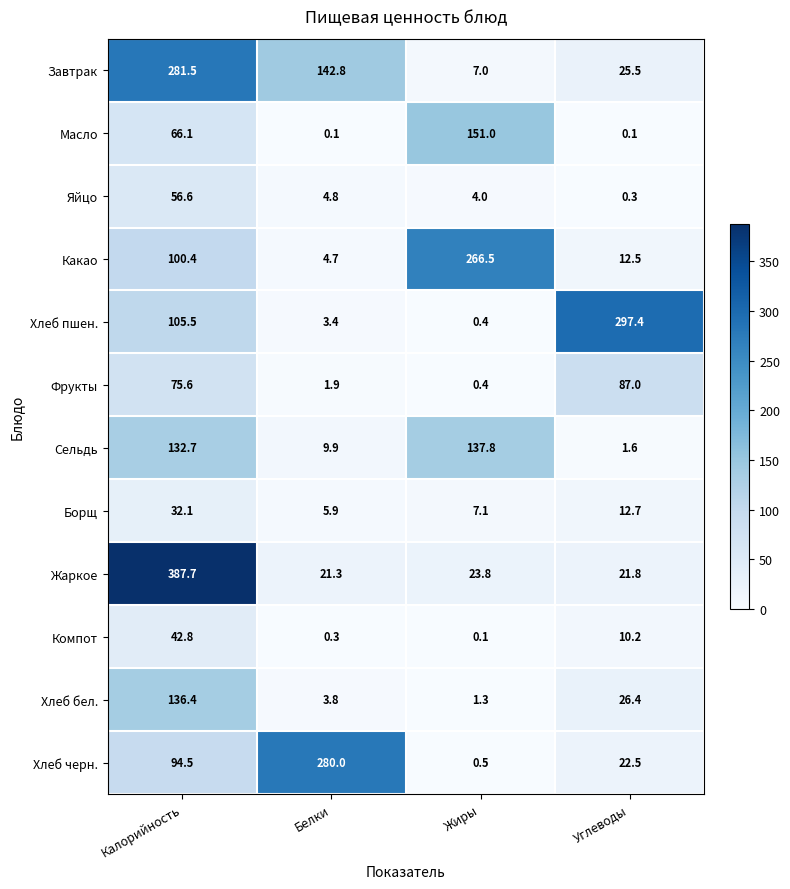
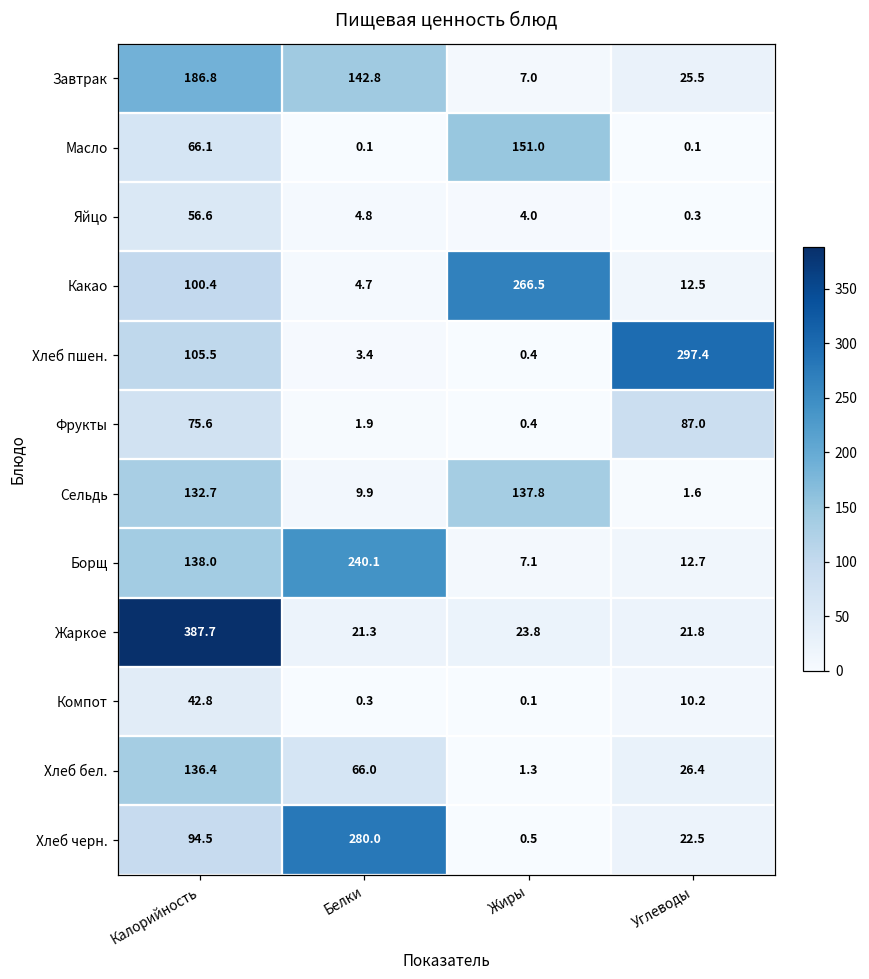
Завтрак, Калорийность: 281.5 -> 186.8
Борщ, Калорийность: 32.1 -> 138.0
Борщ, Белки: 5.9 -> 240.1
Хлеб бел., Белки: 3.8 -> 66.0
